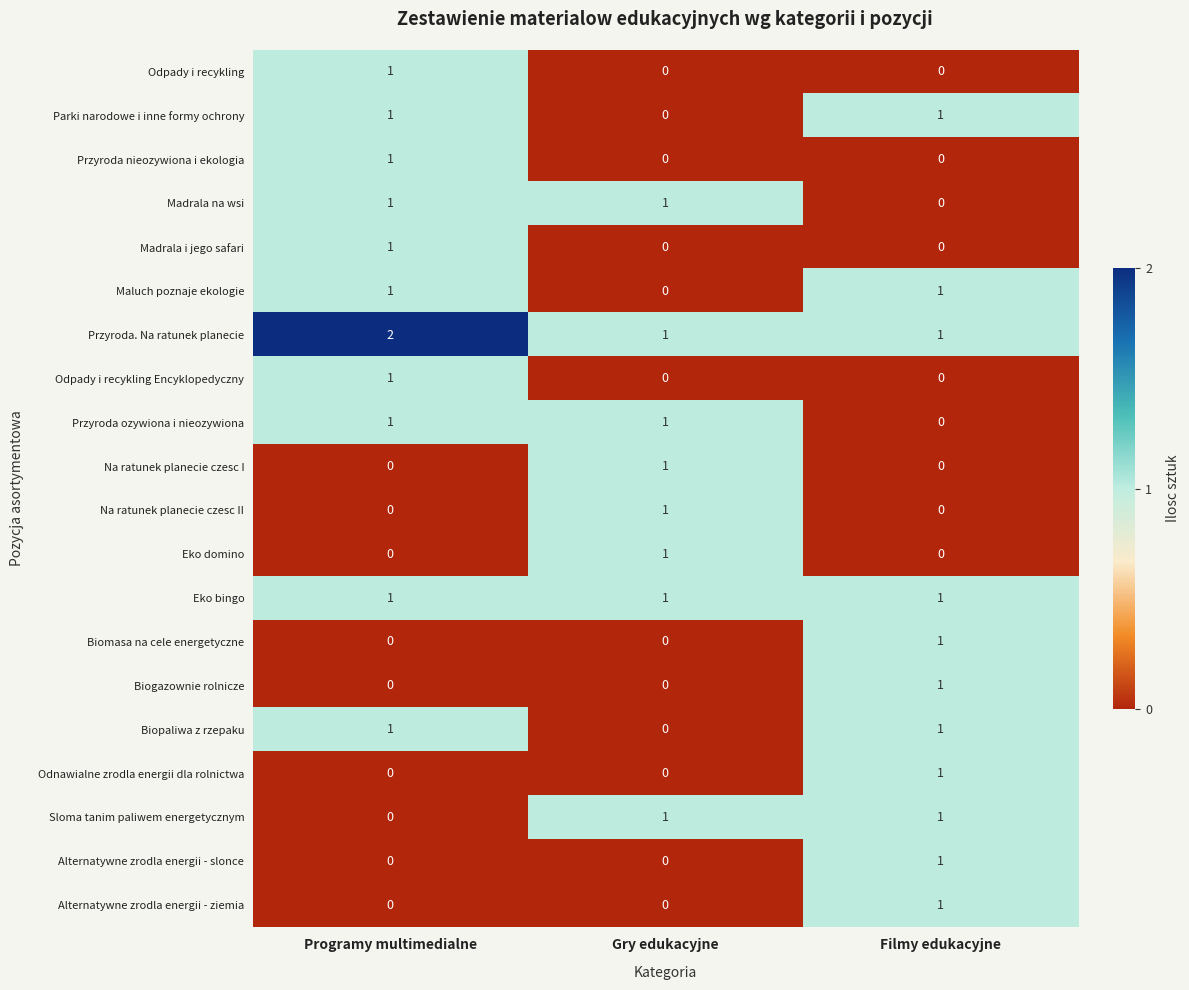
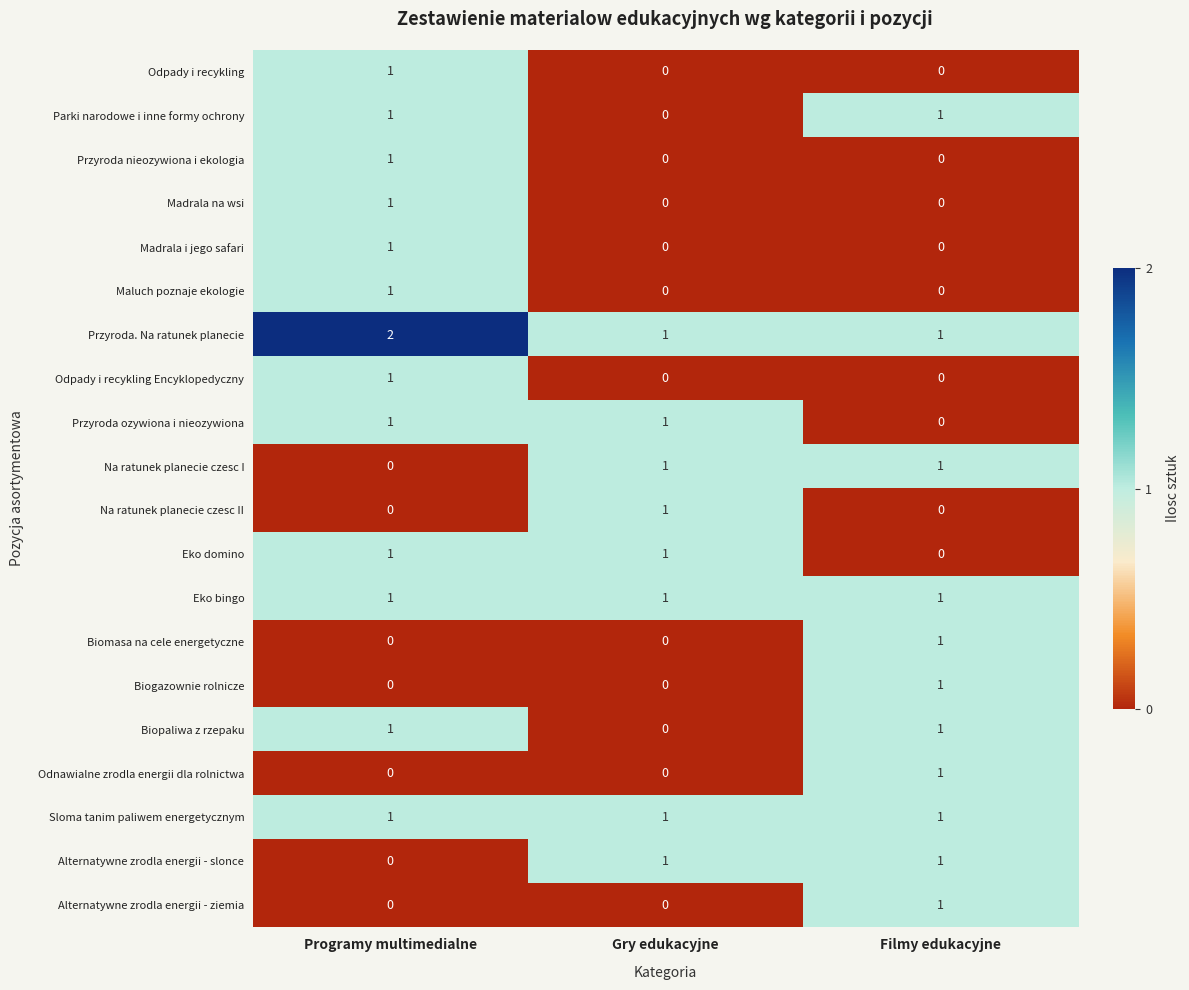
Madrala na wsi, Gry edukacyjne: 1 -> 0
Maluch poznaje ekologie, Filmy edukacyjne: 1 -> 0
Na ratunek planecie czesc I, Filmy edukacyjne: 0 -> 1
Eko domino, Programy multimedialne: 0 -> 1
Sloma tanim paliwem energetycznym, Programy multimedialne: 0 -> 1
Alternatywne zrodla energii - slonce, Gry edukacyjne: 0 -> 1
